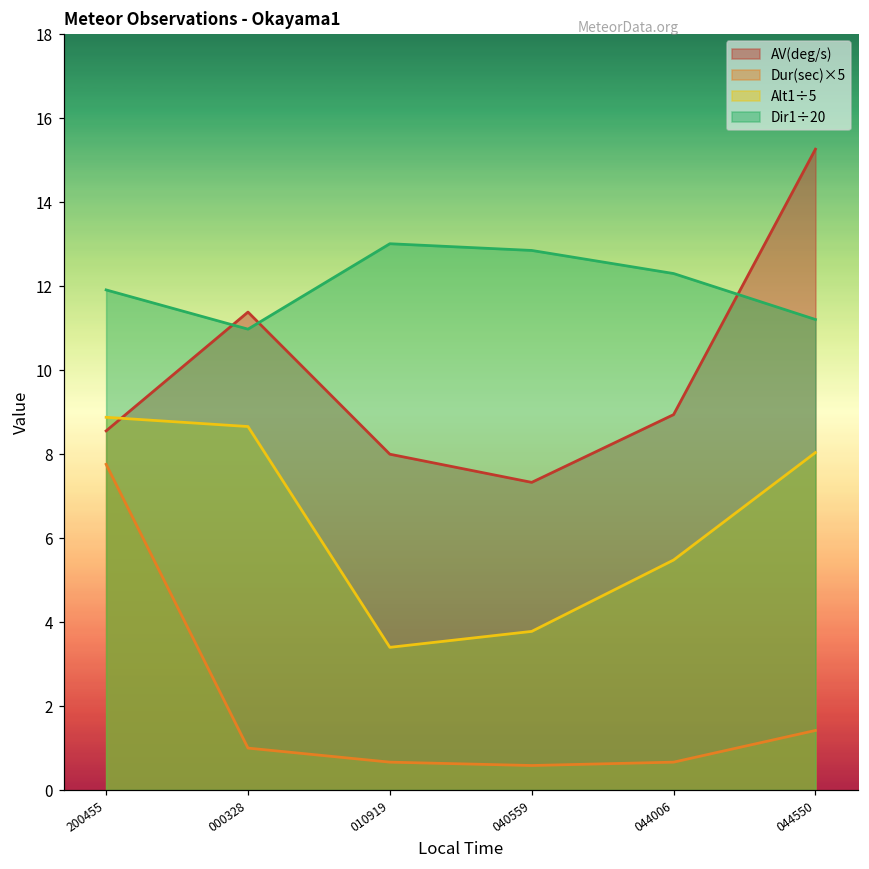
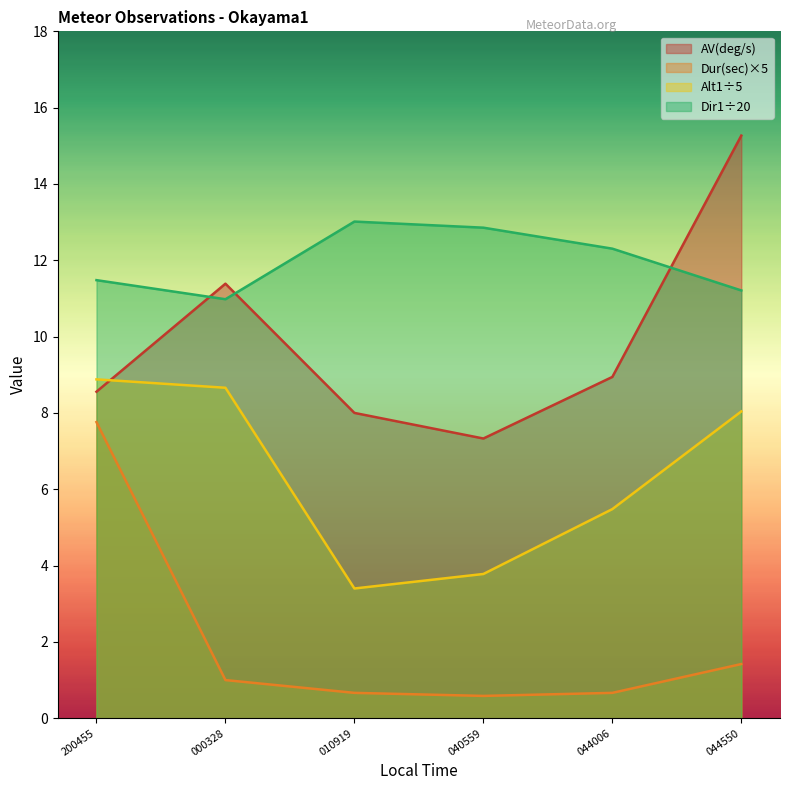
Dir1÷20, 200455: 11.9 -> 11.5
